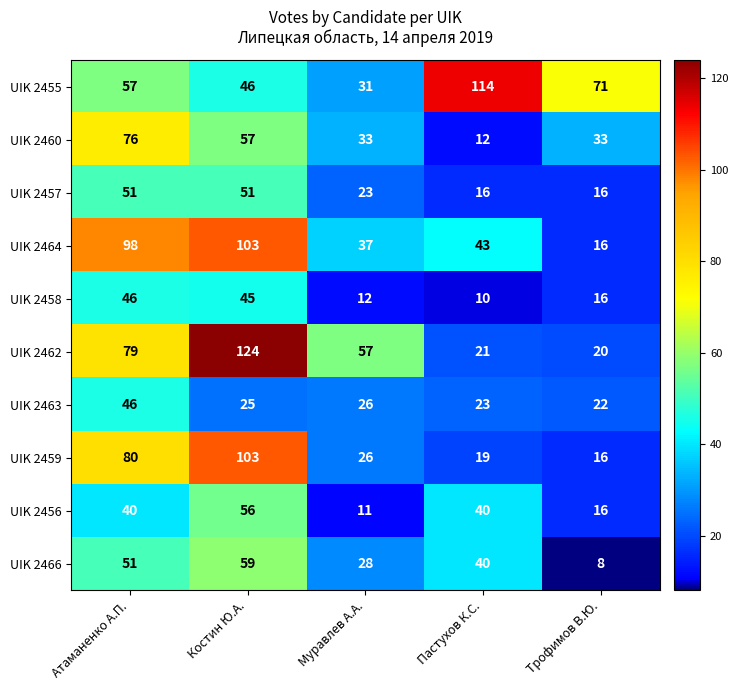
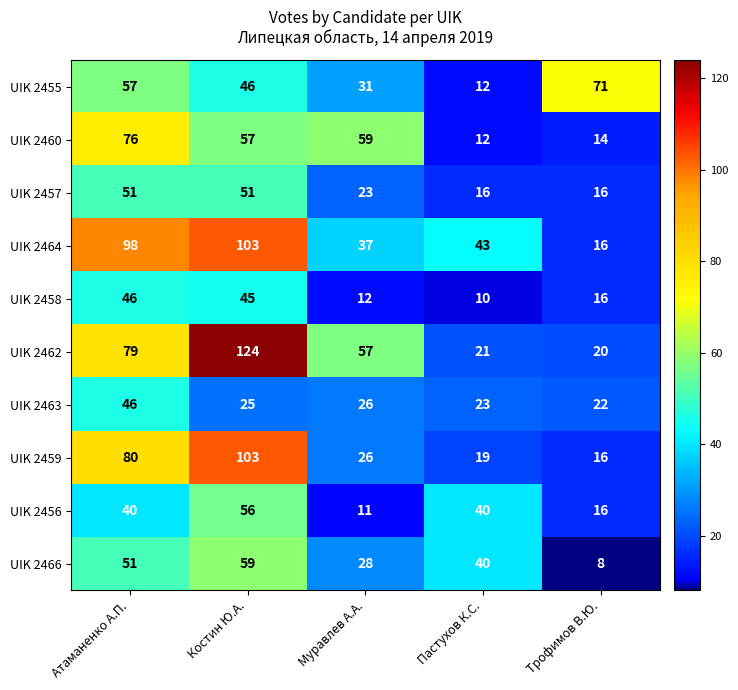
UIK 2455, Пастухов К.С.: 114 -> 12
UIK 2460, Муравлев А.А.: 33 -> 59
UIK 2460, Трофимов В.Ю.: 33 -> 14
